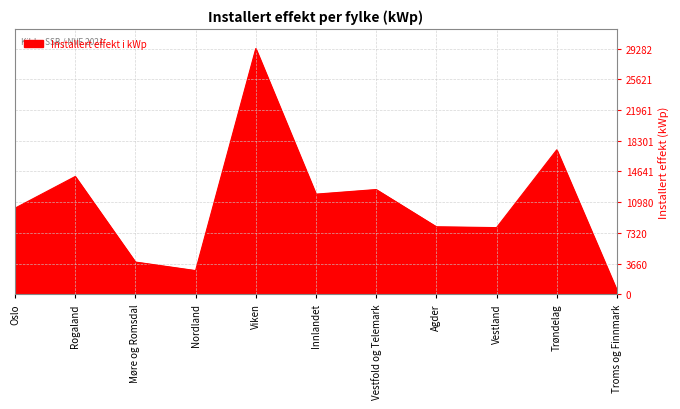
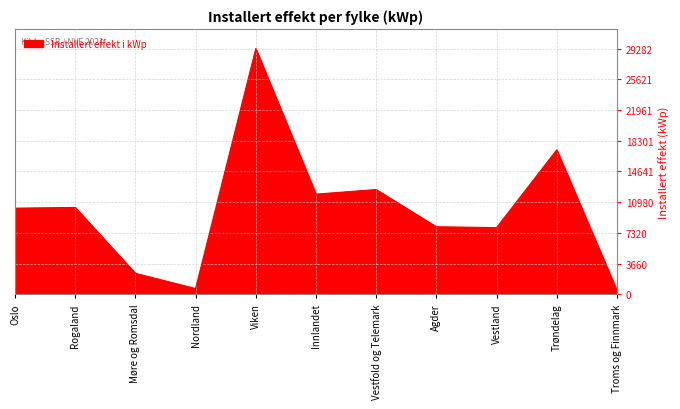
Rogaland: 14000 -> 10000
Møre og Romsdal: 4000 -> 3000
Nordland: 3000 -> 1000
